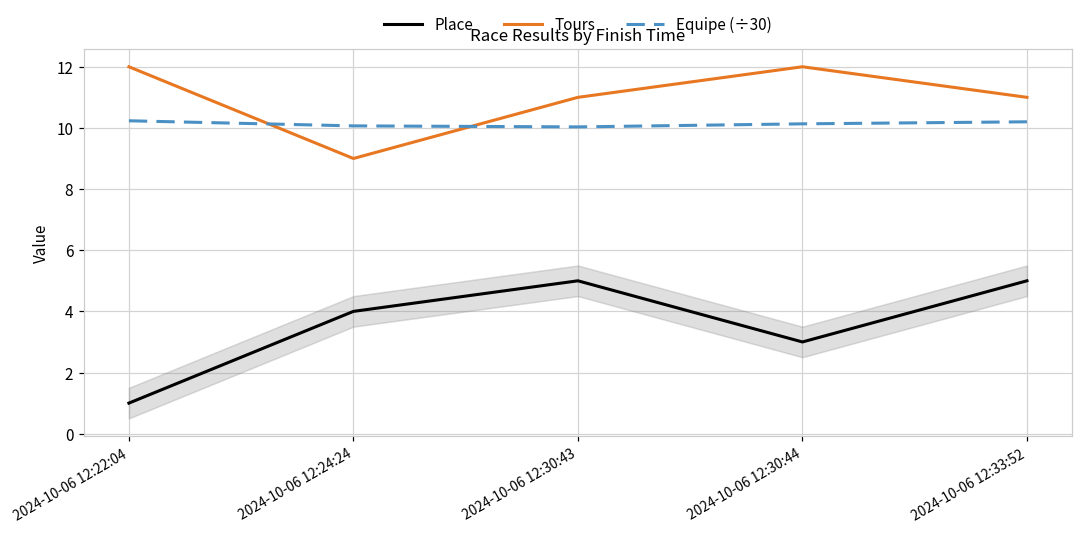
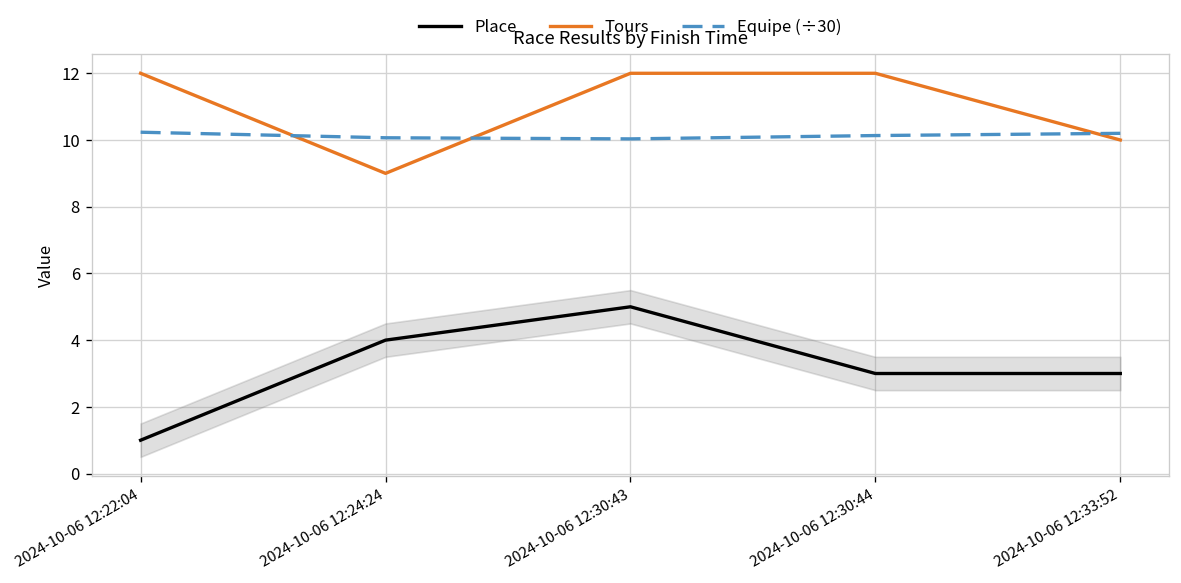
Tours, 2024-10-06 12:30:43: 11 -> 12
Place, 2024-10-06 12:33:52: 5 -> 3
Tours, 2024-10-06 12:33:52: 11 -> 10
